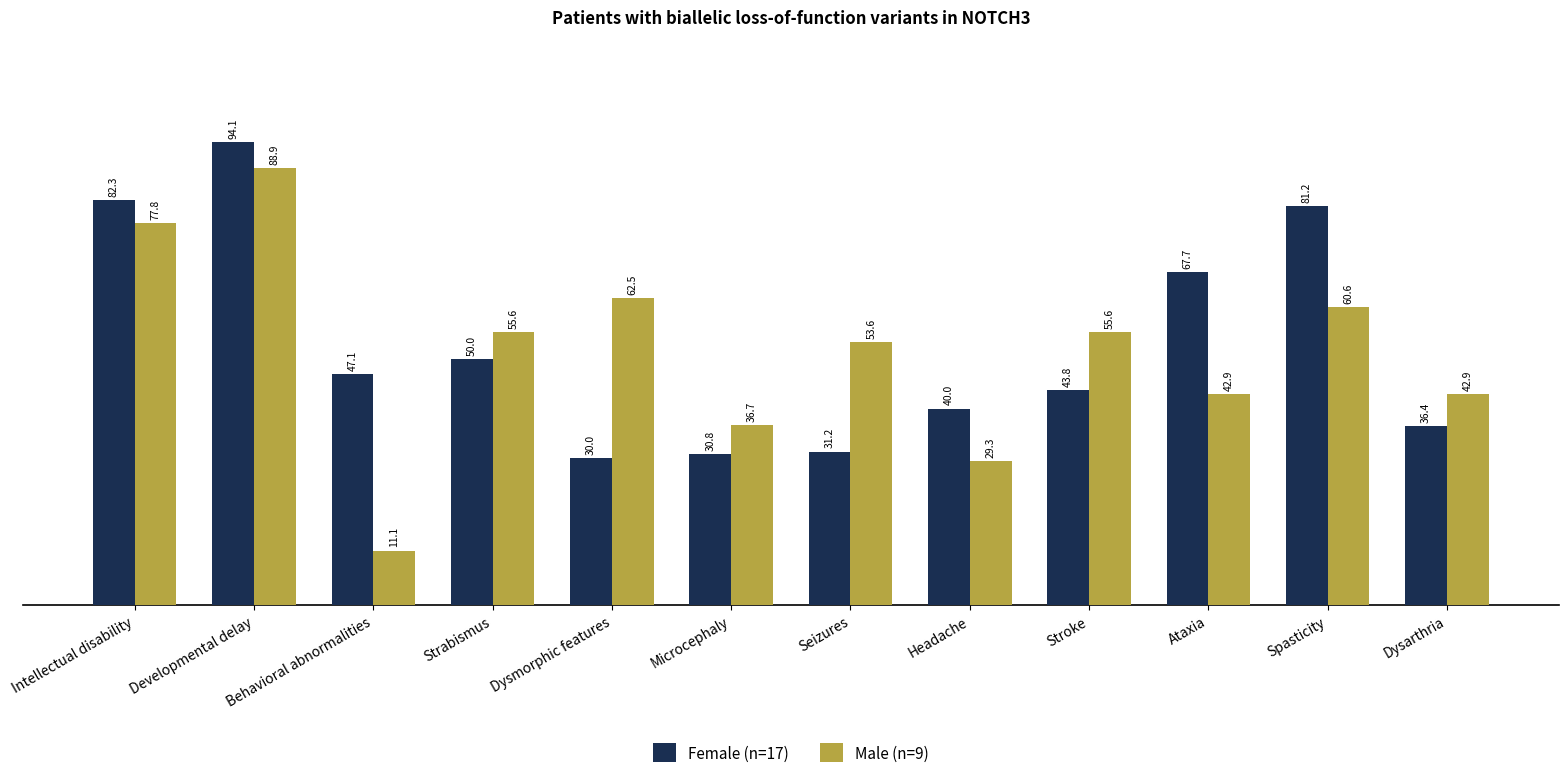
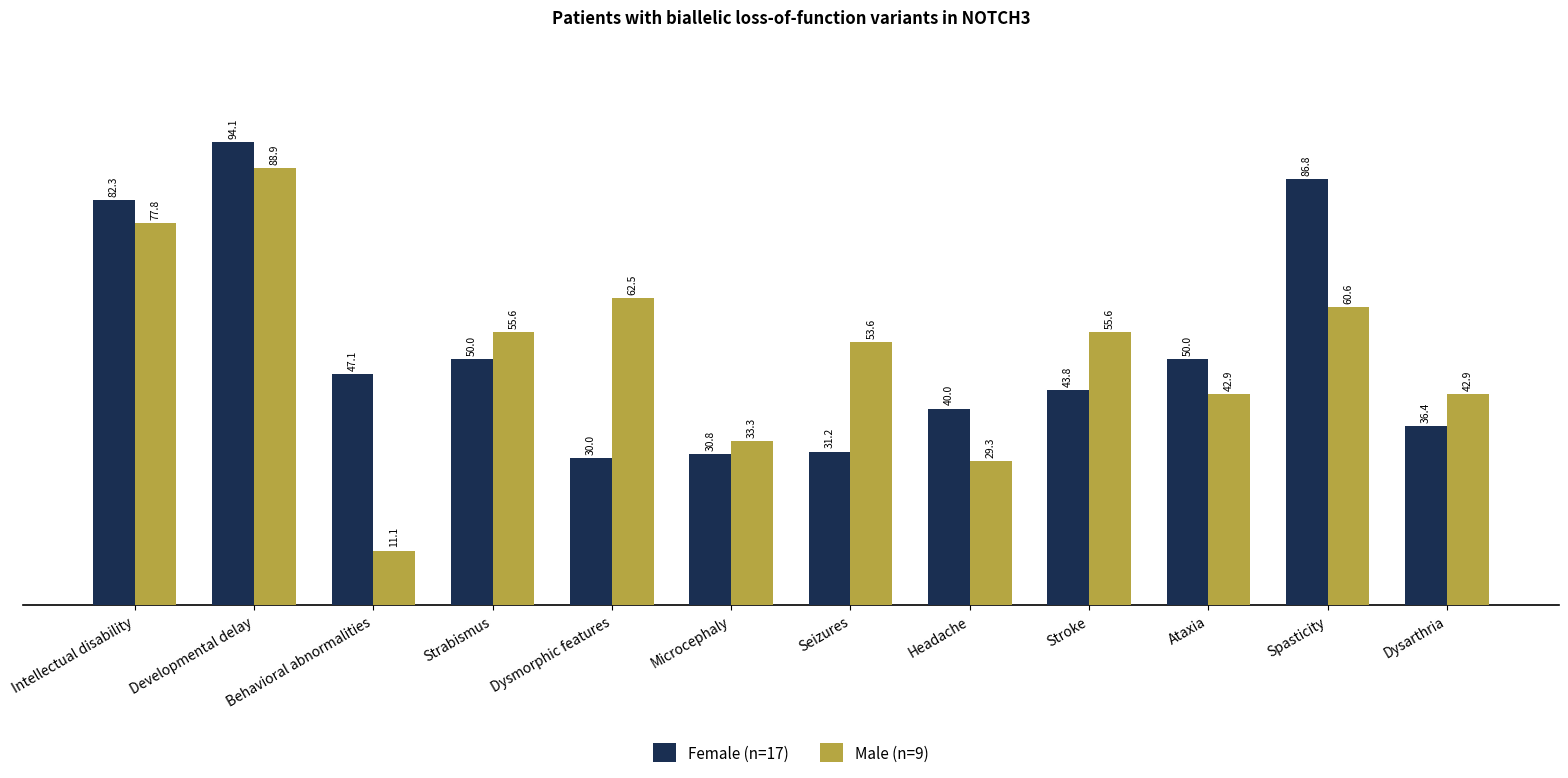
Male (n=9), Microcephaly: 36.7 -> 33.3
Female (n=17), Ataxia: 67.7 -> 50.0
Female (n=17), Spasticity: 81.2 -> 86.8
